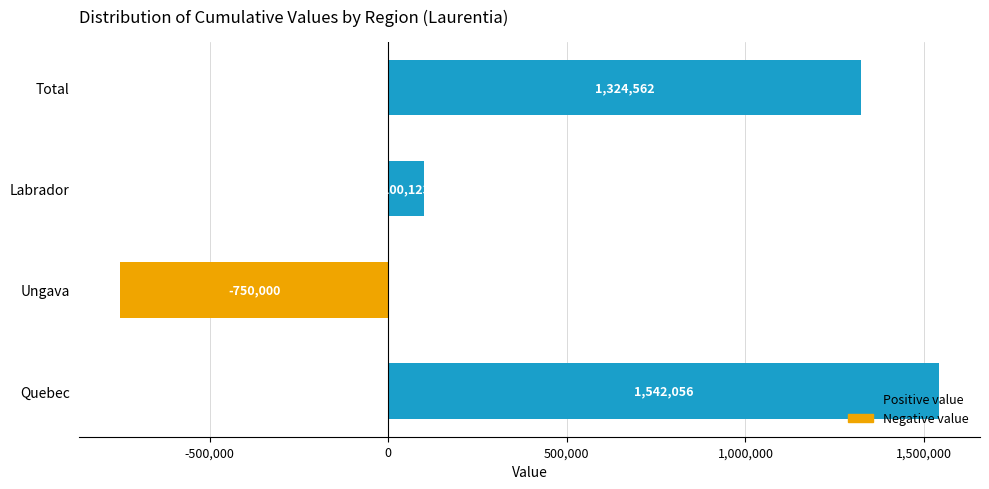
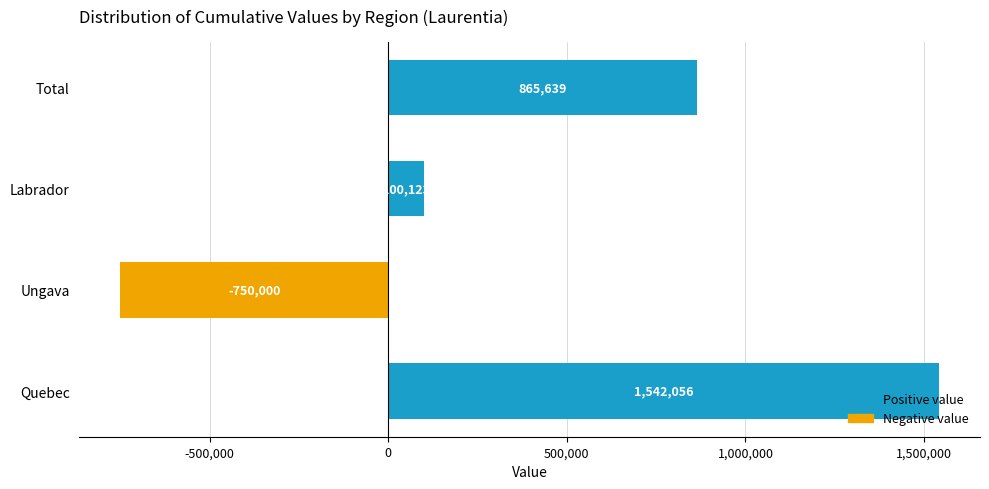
Total: 1,324,562 -> 865,639
